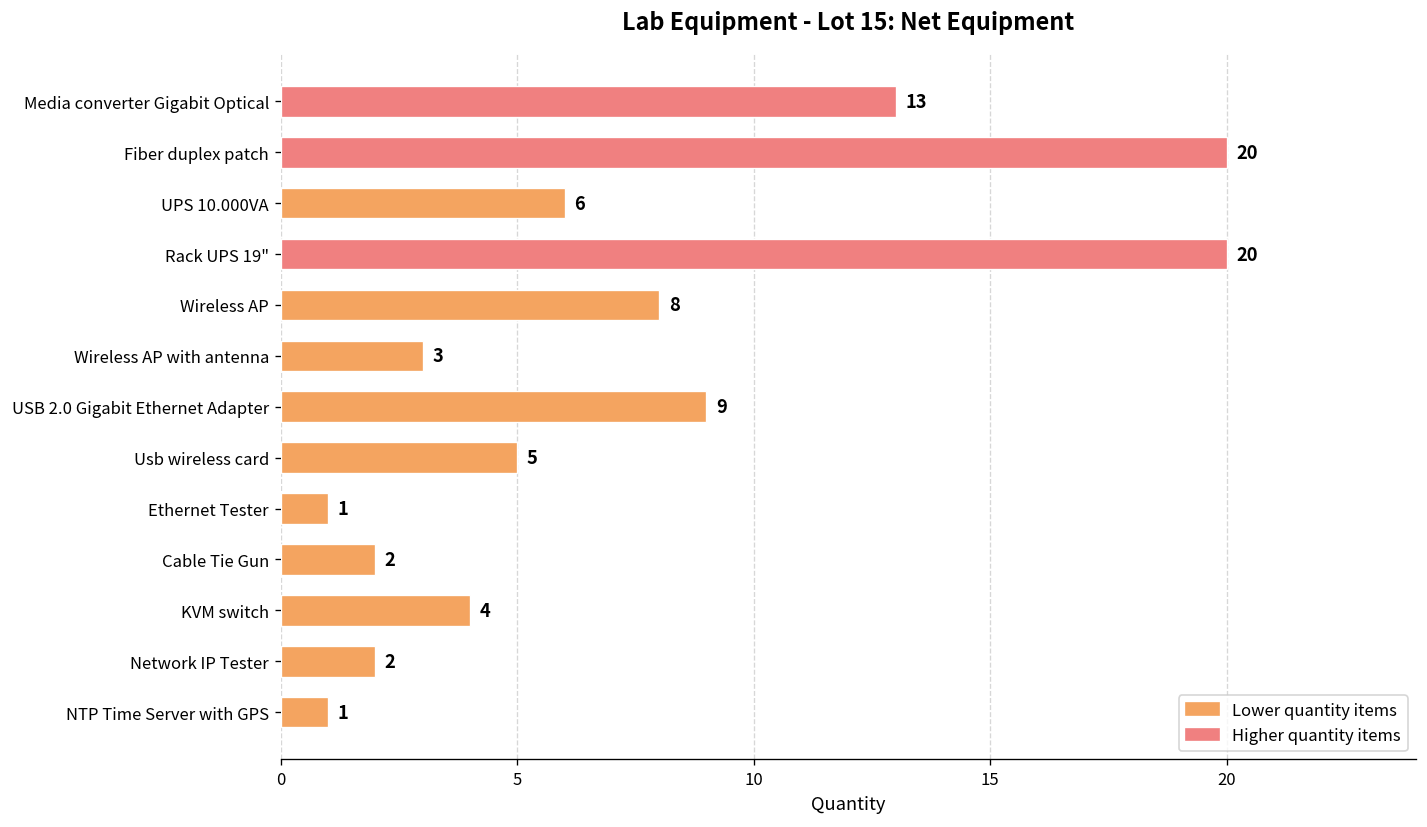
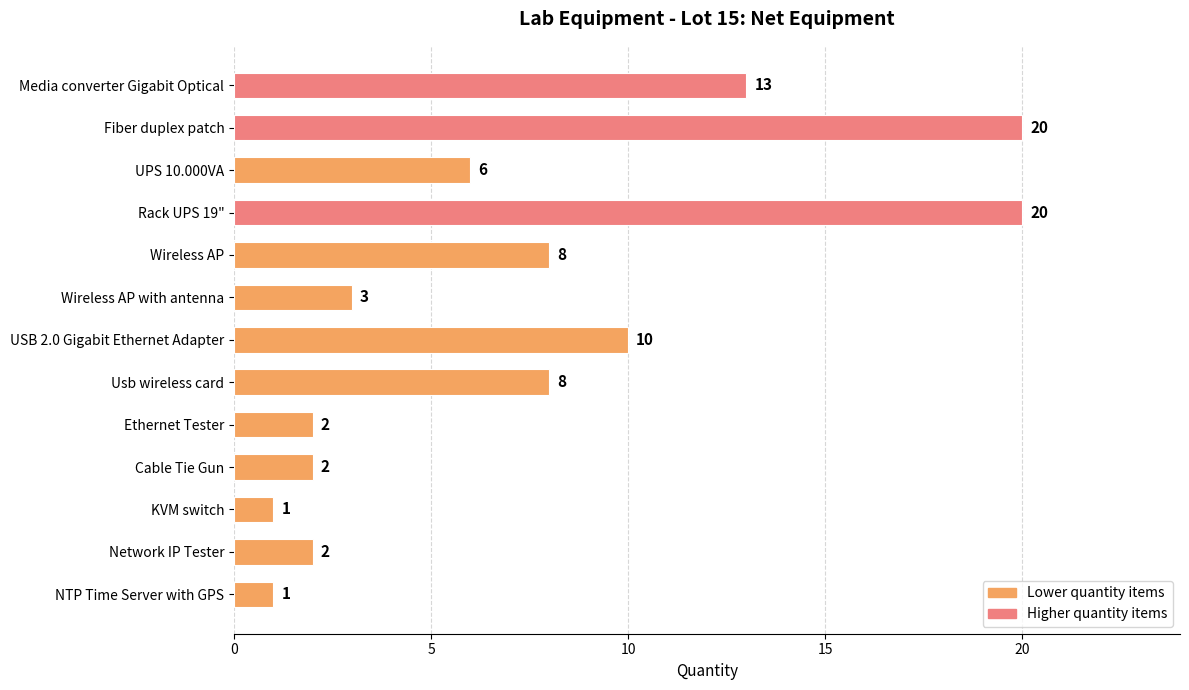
USB 2.0 Gigabit Ethernet Adapter: 9 -> 10
Usb wireless card: 5 -> 8
Ethernet Tester: 1 -> 2
KVM switch: 4 -> 1
